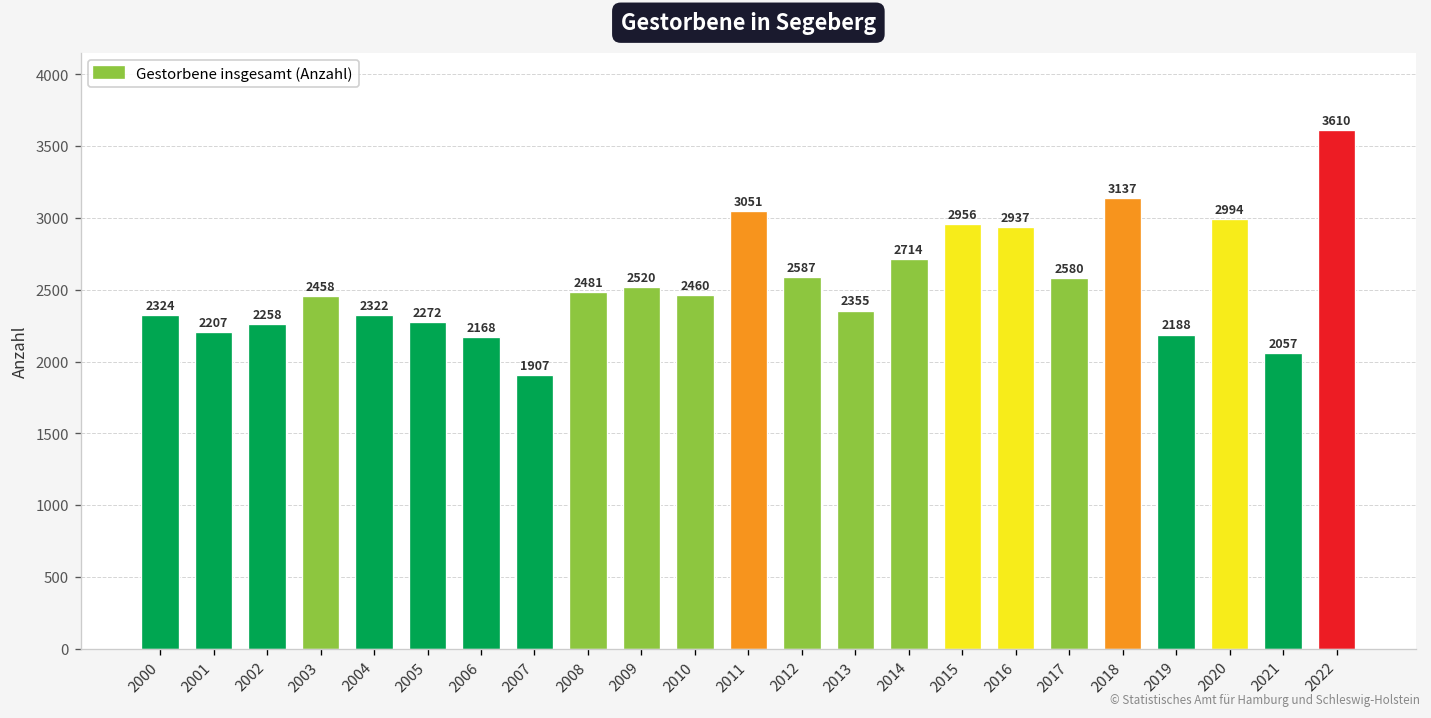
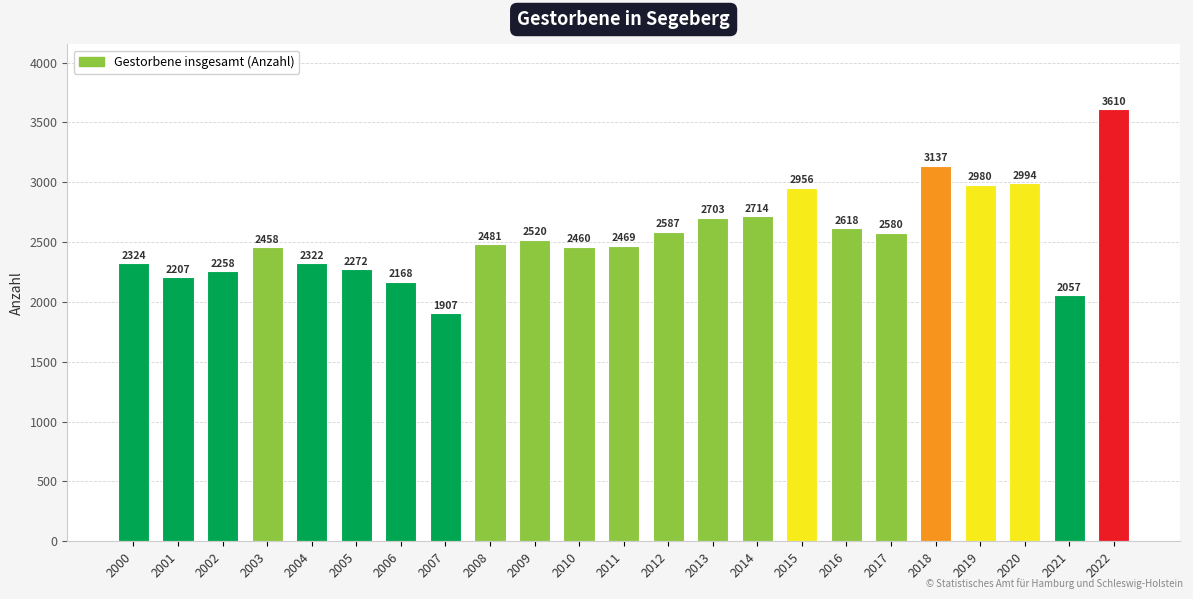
2011: 3051 -> 2469
2013: 2355 -> 2703
2016: 2937 -> 2618
2019: 2188 -> 2980
